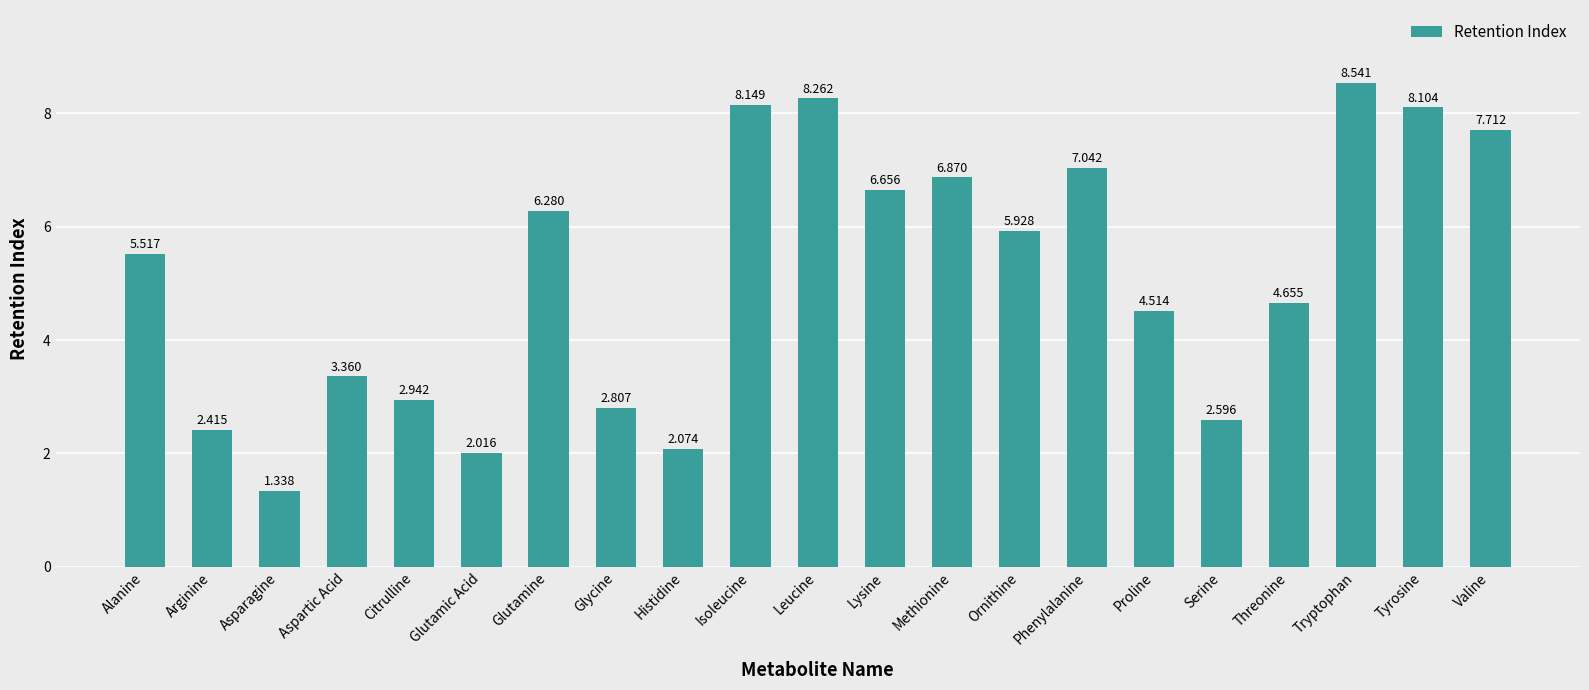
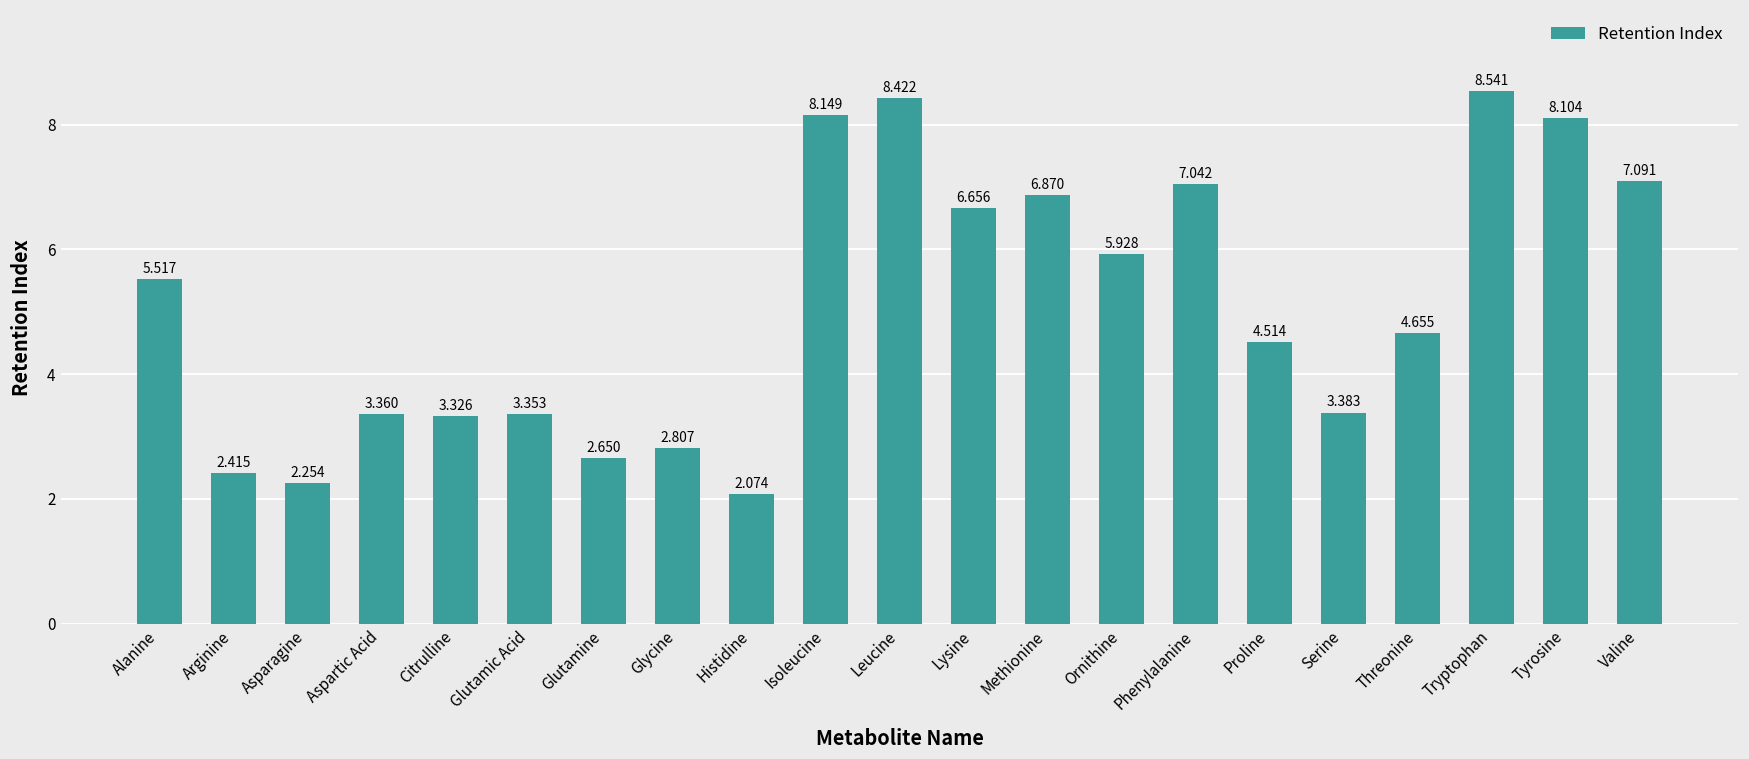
Asparagine: 1.338 -> 2.254
Citrulline: 2.942 -> 3.326
Glutamic Acid: 2.016 -> 3.353
Glutamine: 6.280 -> 2.650
Leucine: 8.262 -> 8.422
Serine: 2.596 -> 3.383
Valine: 7.712 -> 7.091
